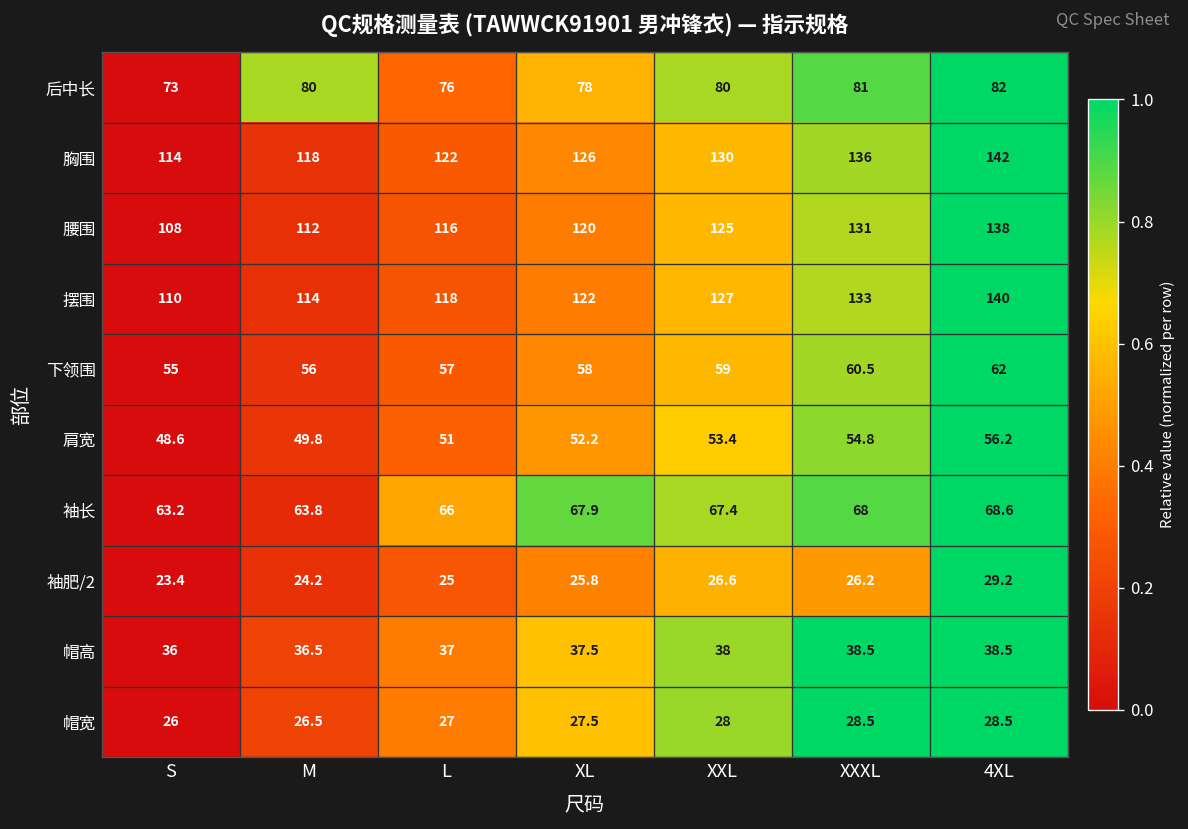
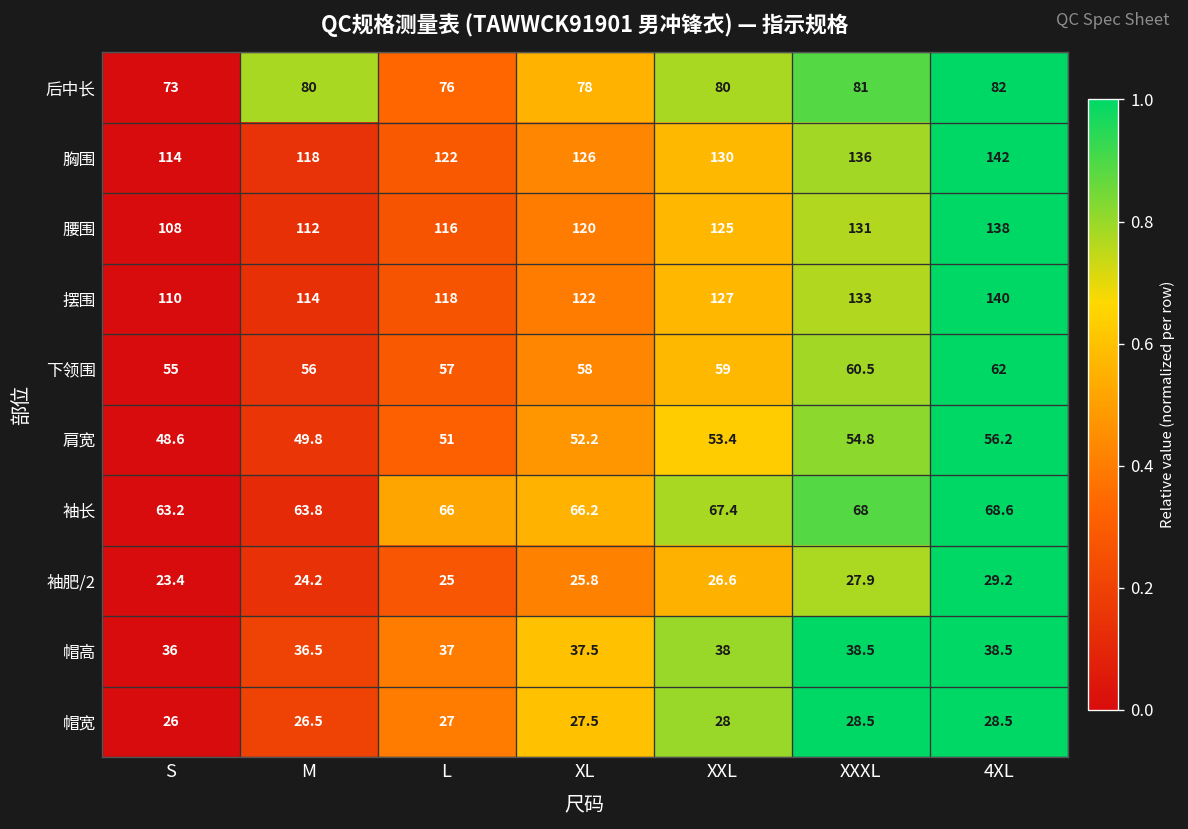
袖长, XL: 67.9 -> 66.2
袖肥/2, XXXL: 26.2 -> 27.9
